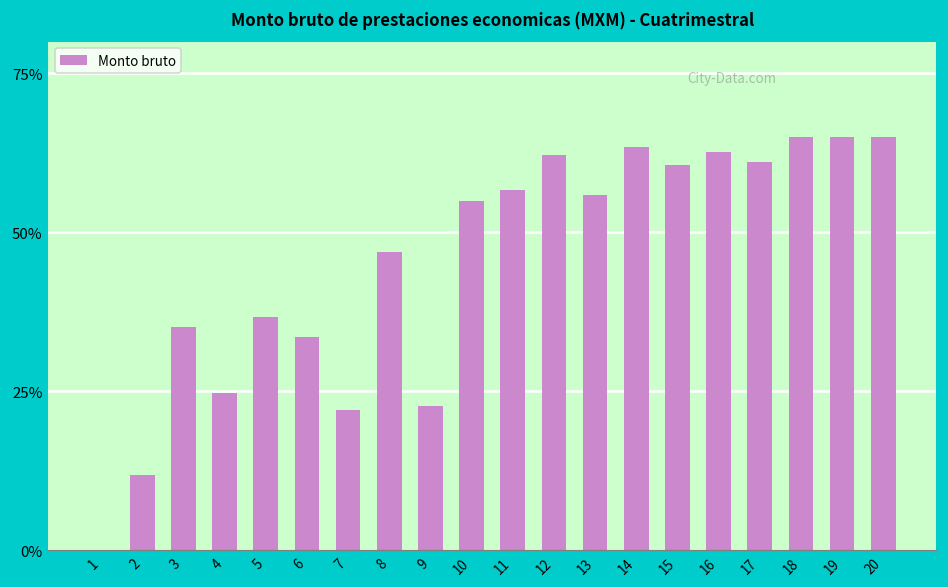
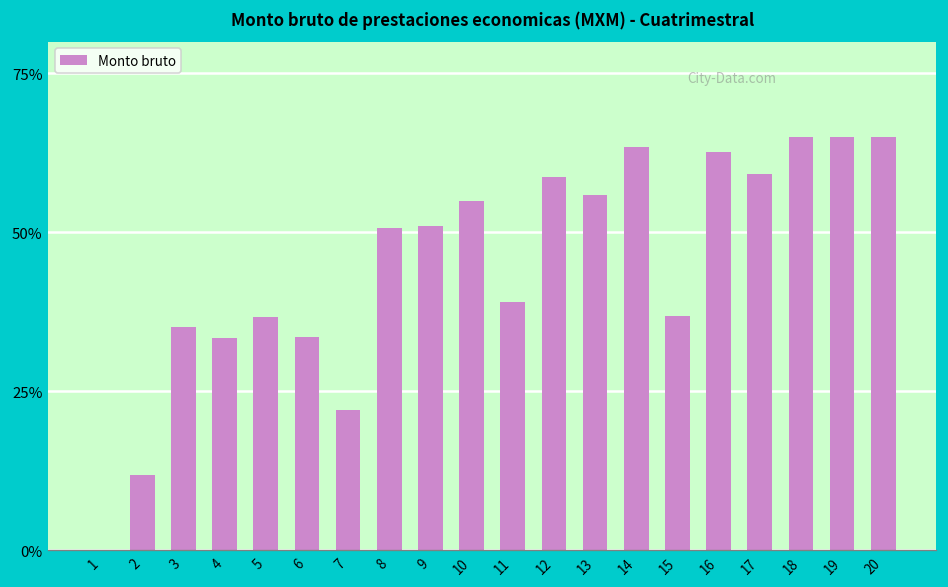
4: 25% -> 33%
8: 47% -> 51%
9: 23% -> 51%
11: 57% -> 39%
12: 62% -> 59%
15: 61% -> 37%
17: 61% -> 59%
